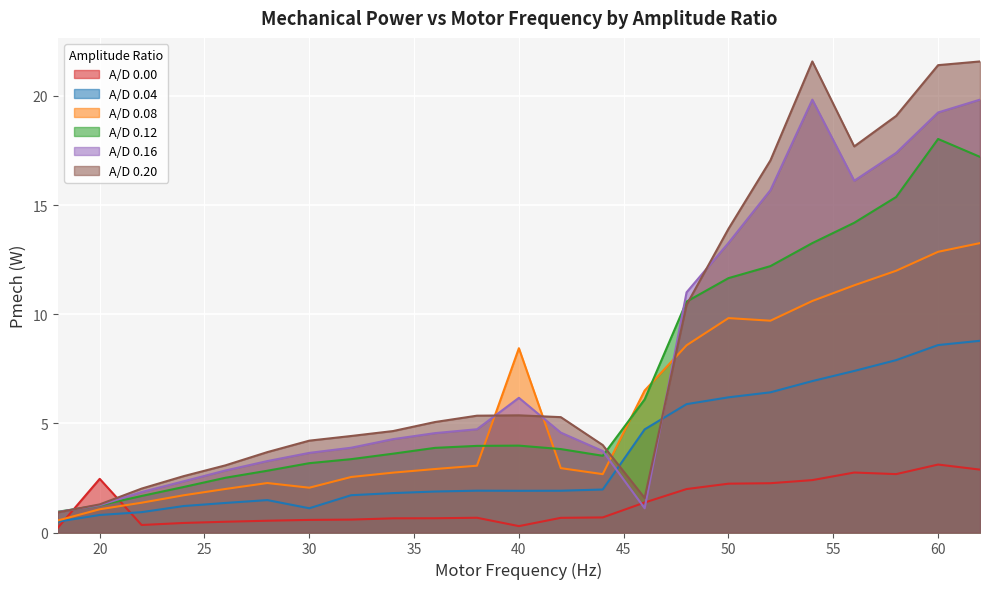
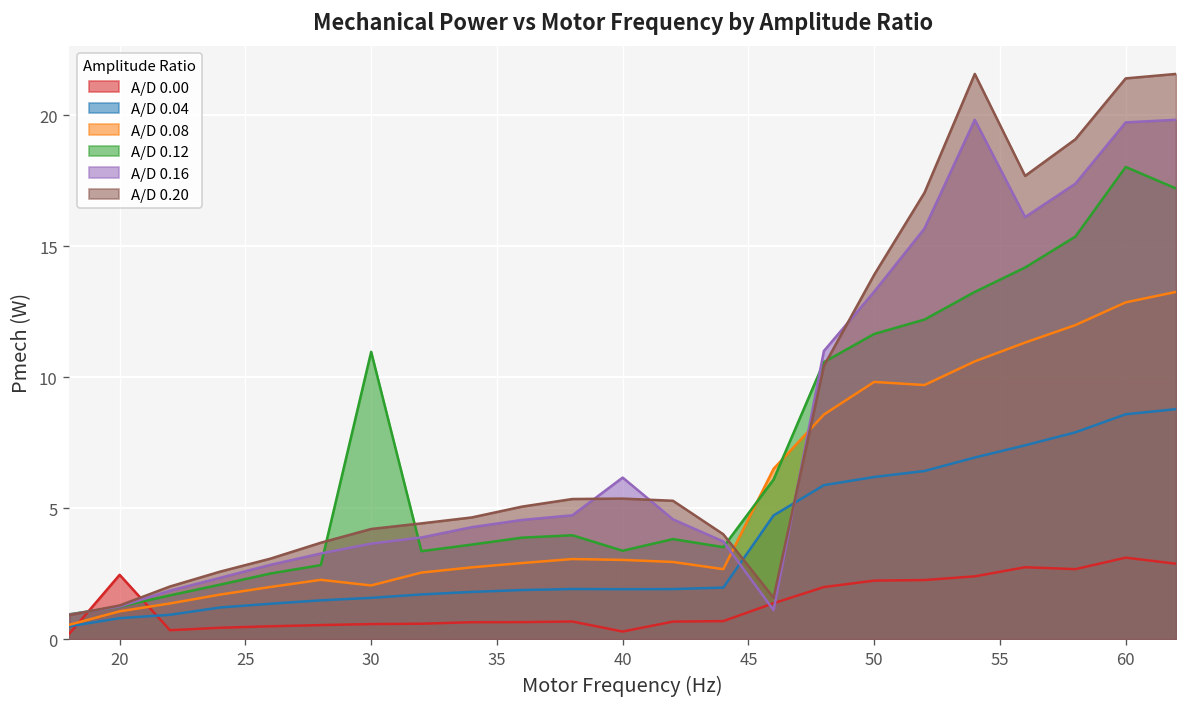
A/D 0.04, 30: 1.1 -> 1.6
A/D 0.12, 30: 3.2 -> 11.0
A/D 0.08, 40: 8.4 -> 3.0
A/D 0.12, 40: 4.0 -> 3.4
A/D 0.16, 60: 19.2 -> 19.7
